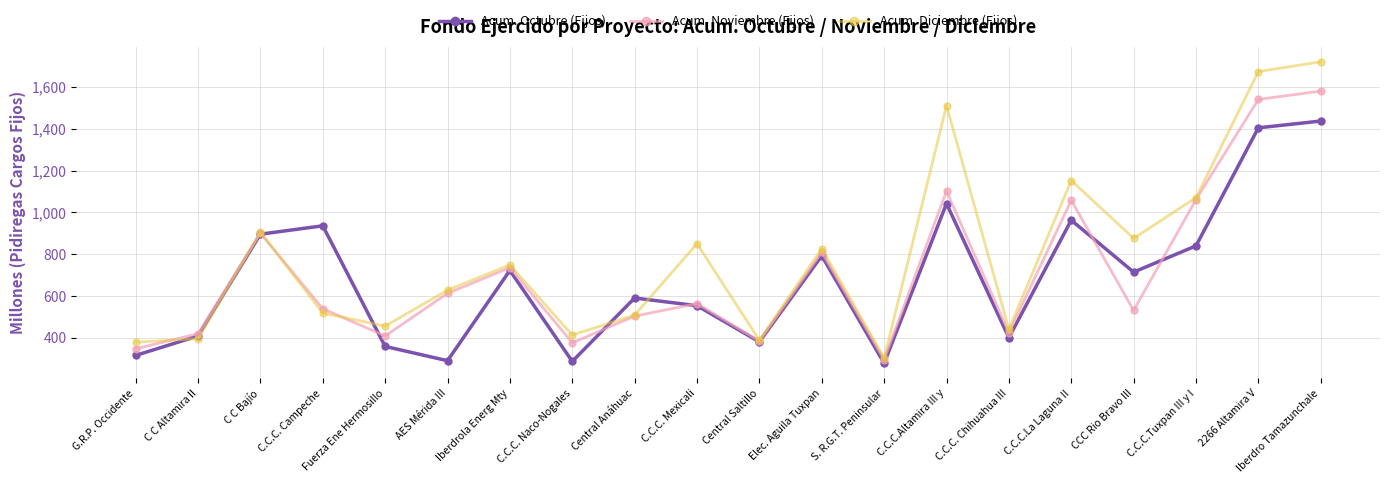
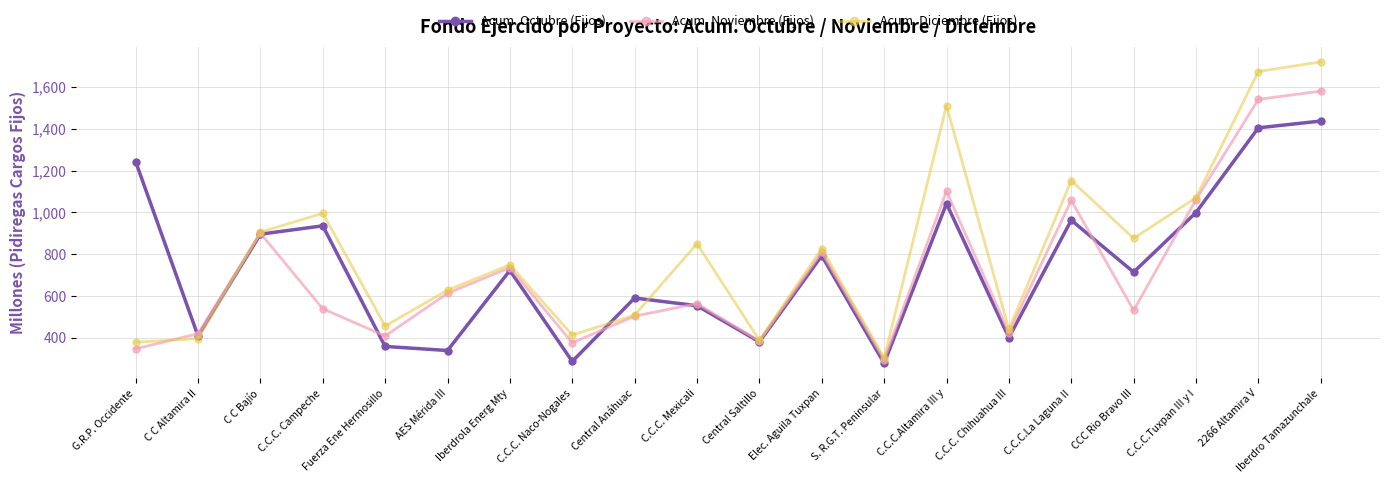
Acum. Octubre (Fijos), G.R.P. Occidente: 320 -> 1,240
Acum. Diciembre (Fijos), C.C.C. Campeche: 520 -> 1,000
Acum. Octubre (Fijos), AES Mérida III: 290 -> 340
Acum. Octubre (Fijos), C.C.C.Tuxpan III y I: 840 -> 1,000
